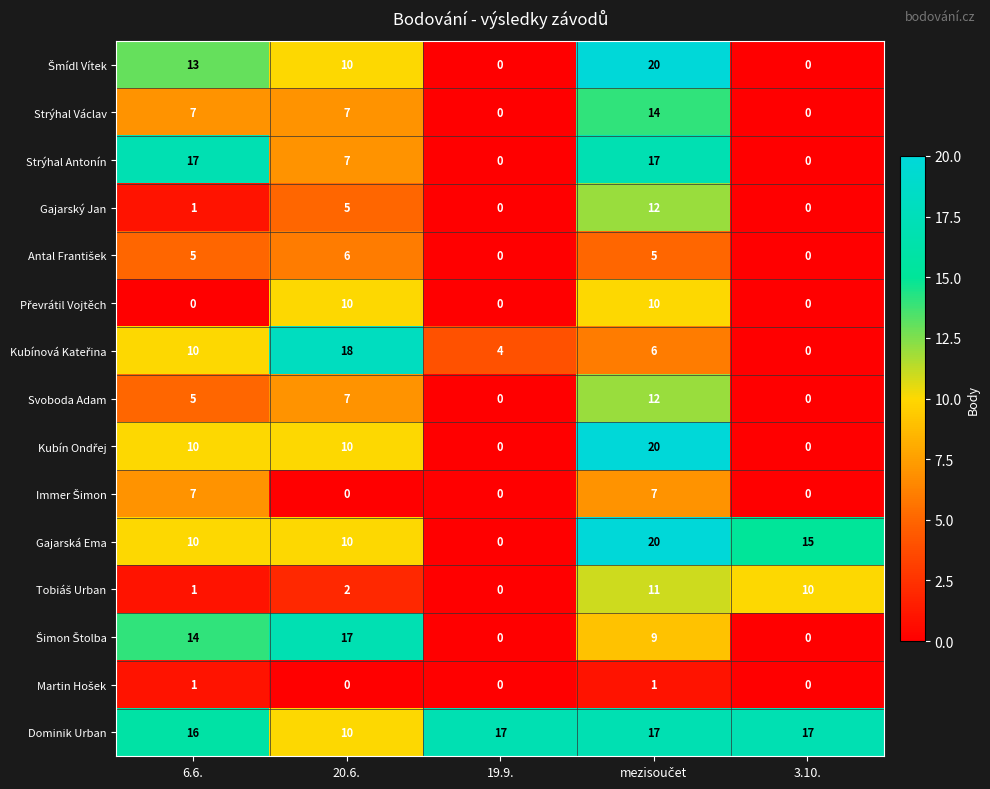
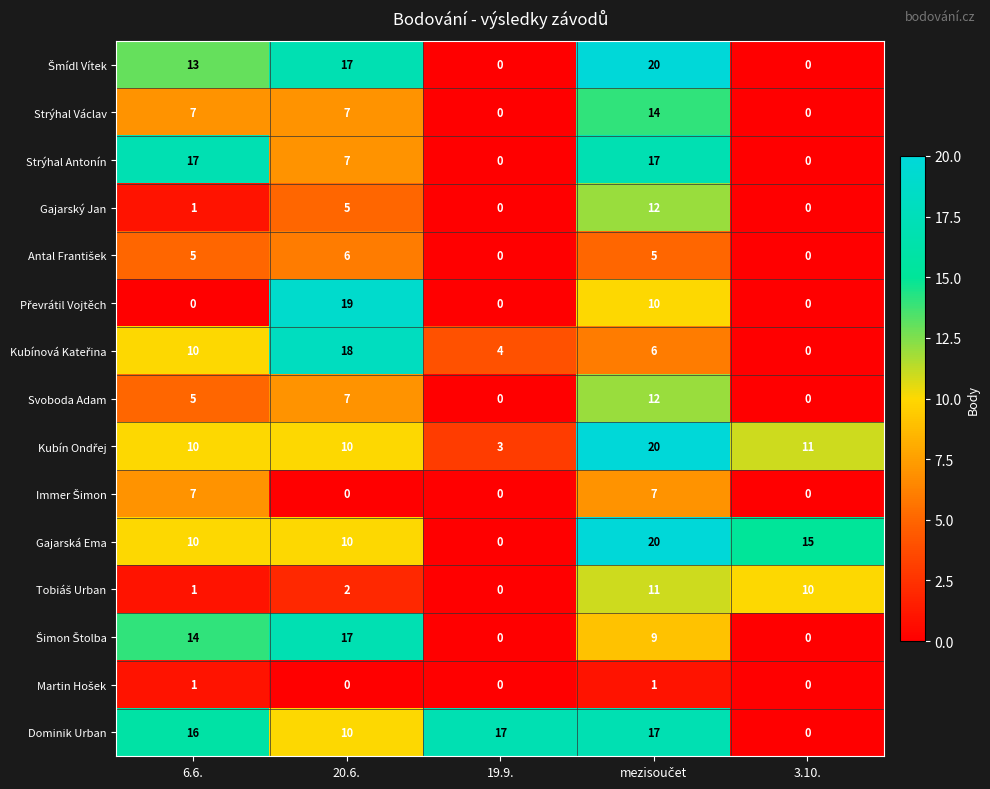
Šmídl Vítek, 20.6.: 10 -> 17
Převrátil Vojtěch, 20.6.: 10 -> 19
Kubín Ondřej, 19.9.: 0 -> 3
Kubín Ondřej, 3.10.: 0 -> 11
Dominik Urban, 3.10.: 17 -> 0
